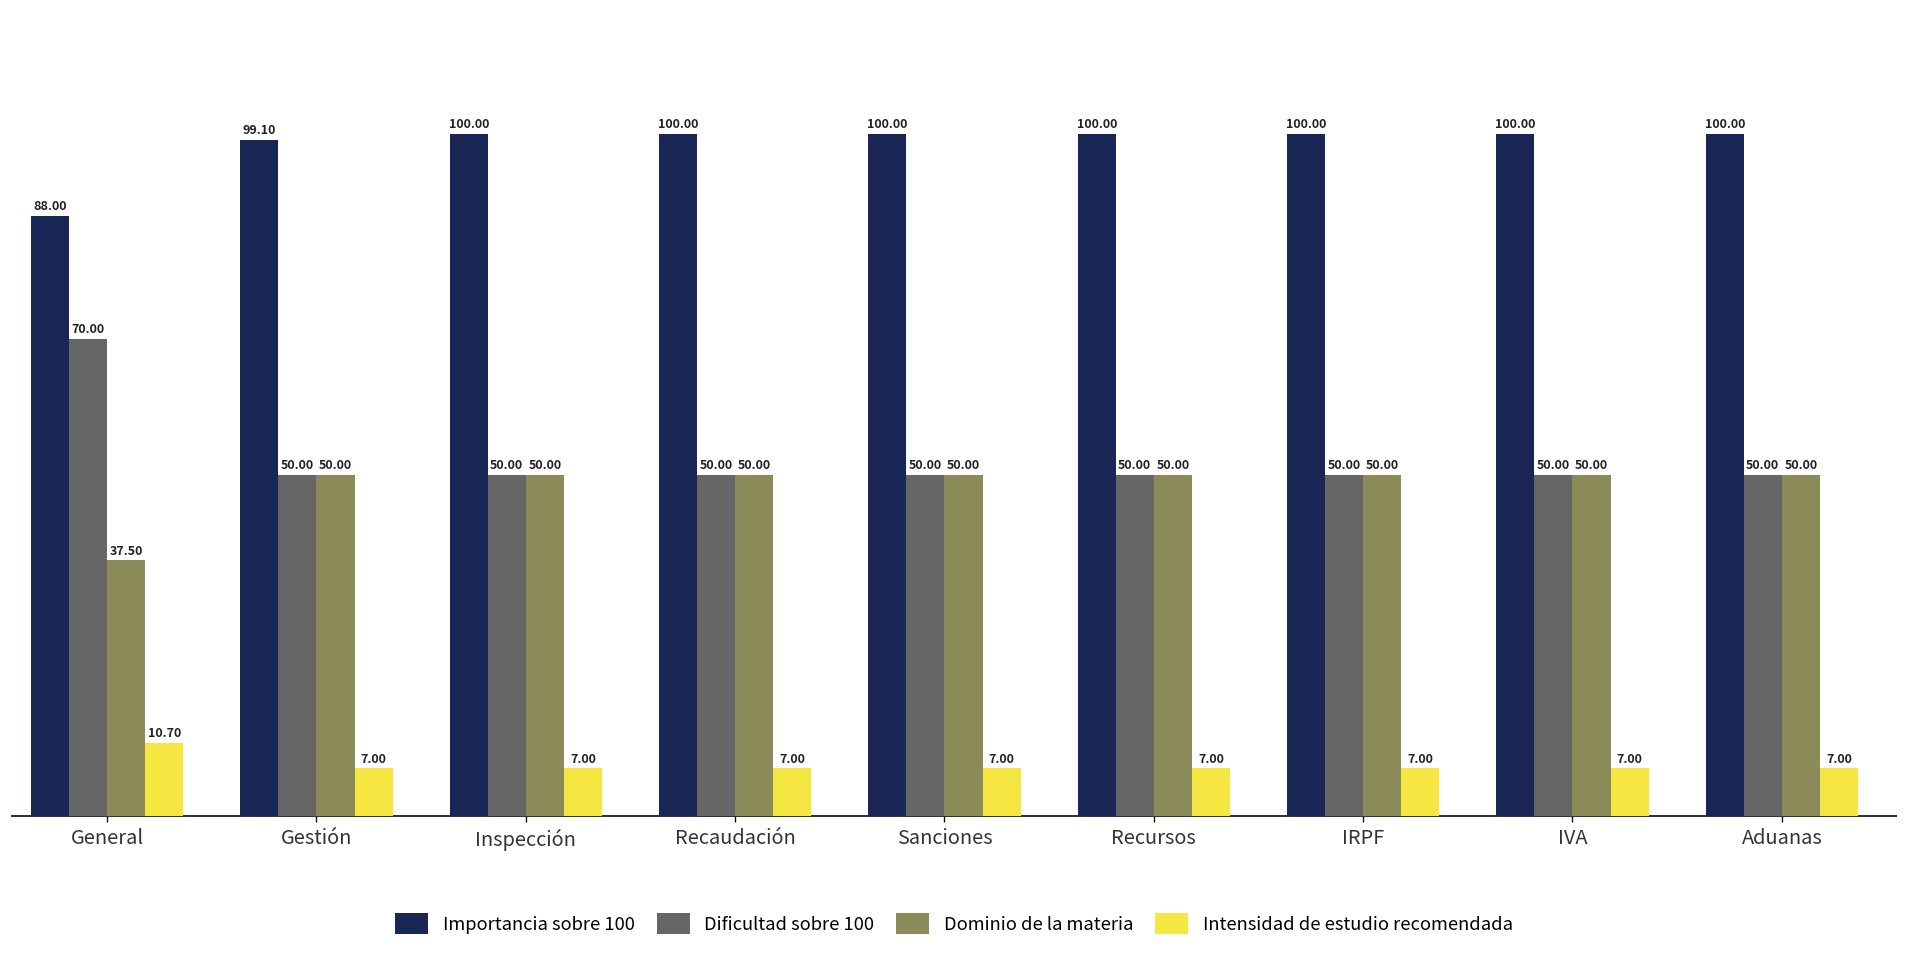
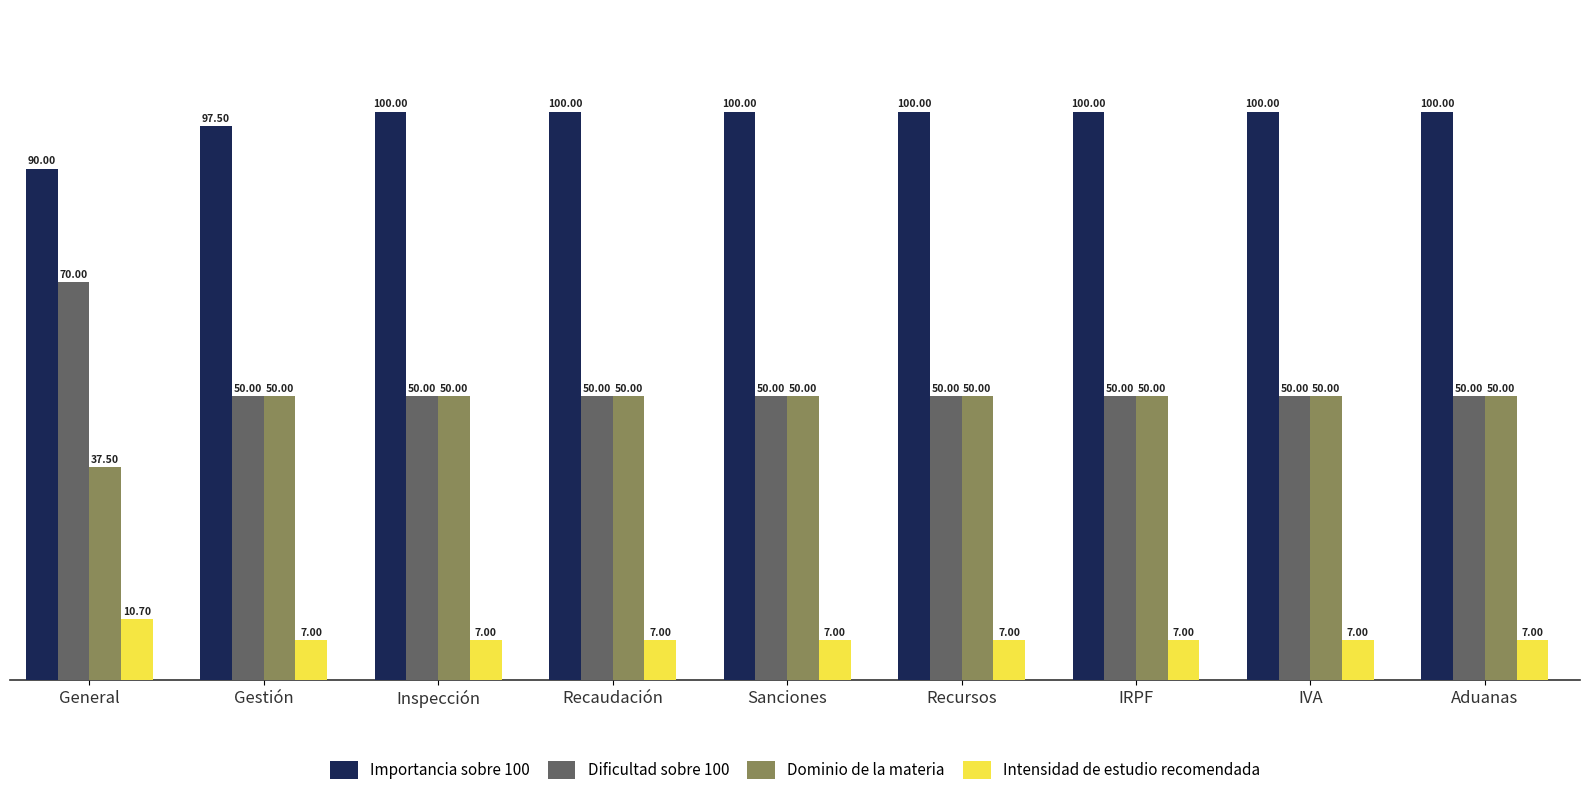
Importancia sobre 100, General: 88.00 -> 90.00
Importancia sobre 100, Gestión: 99.10 -> 97.50
